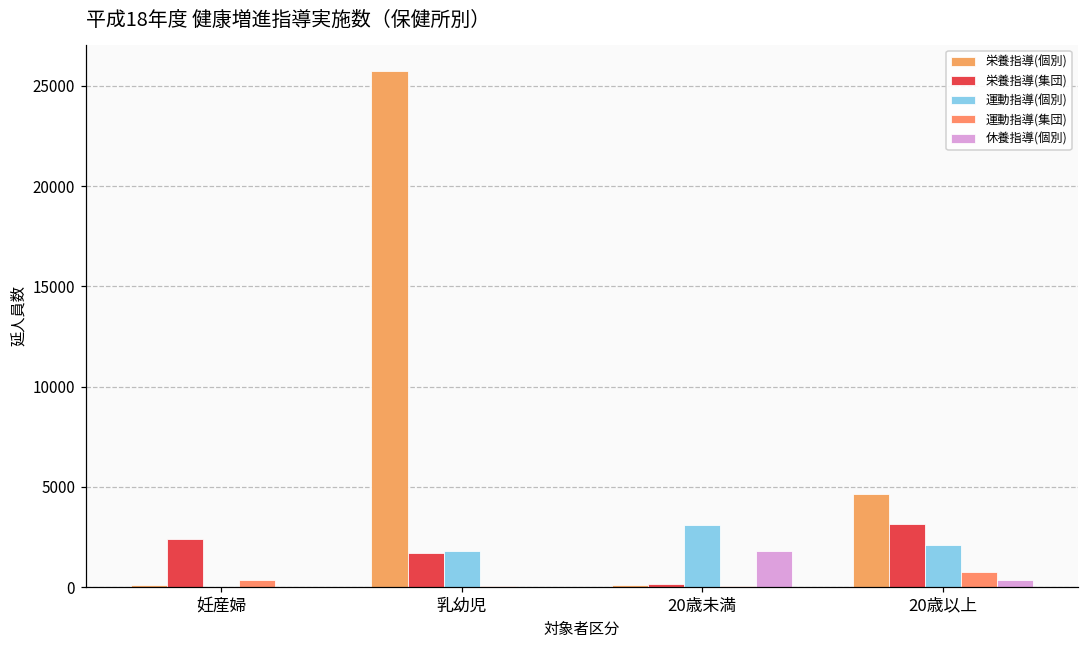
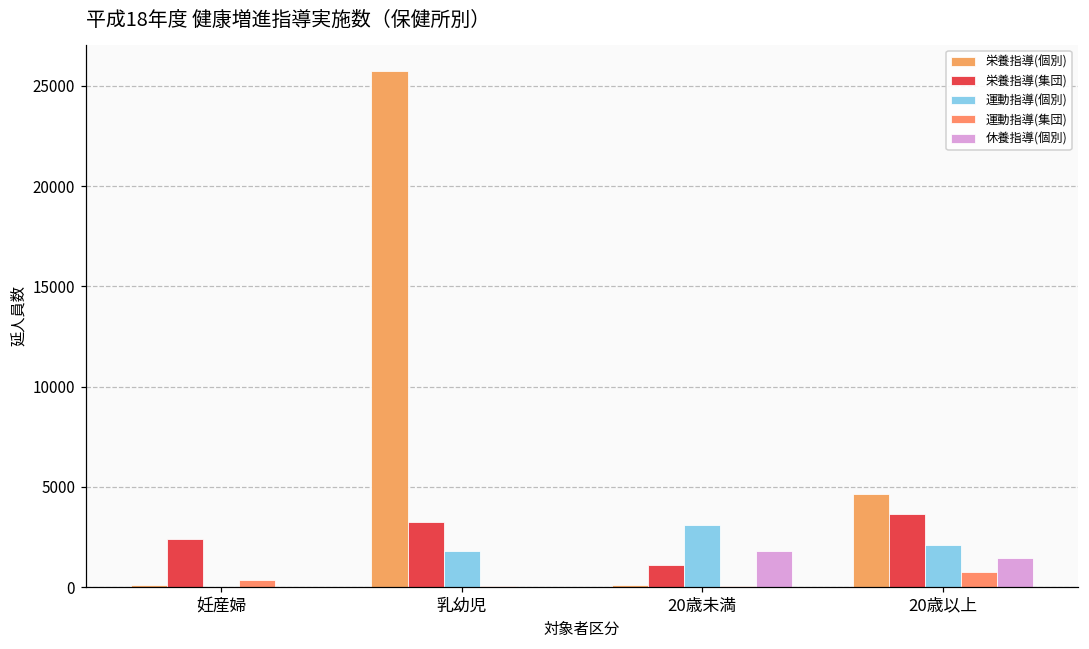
栄養指導(集団), 乳幼児: 1700 -> 3300
栄養指導(集団), 20歳未満: 200 -> 1100
栄養指導(集団), 20歳以上: 3100 -> 3600
休養指導(個別), 20歳以上: 300 -> 1400
